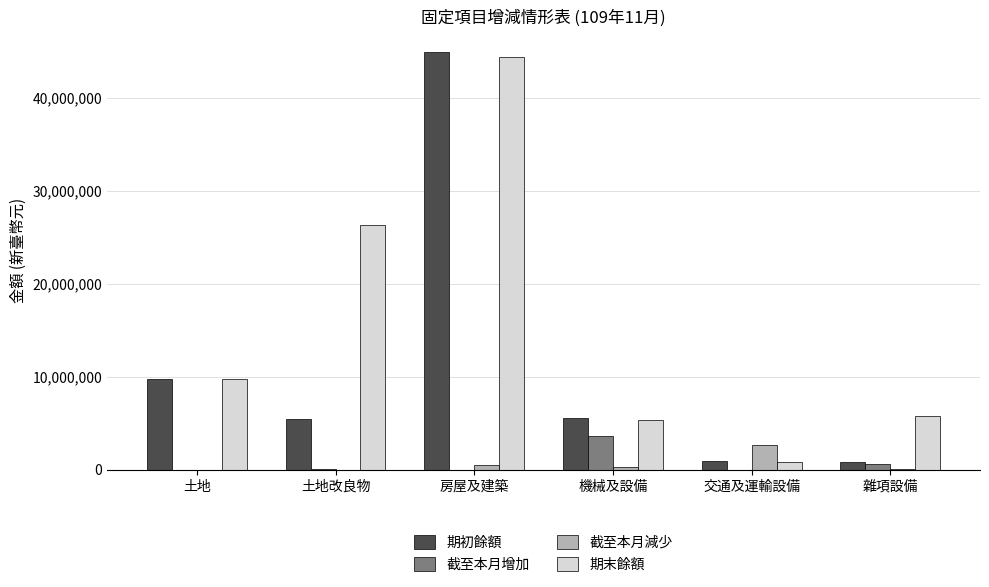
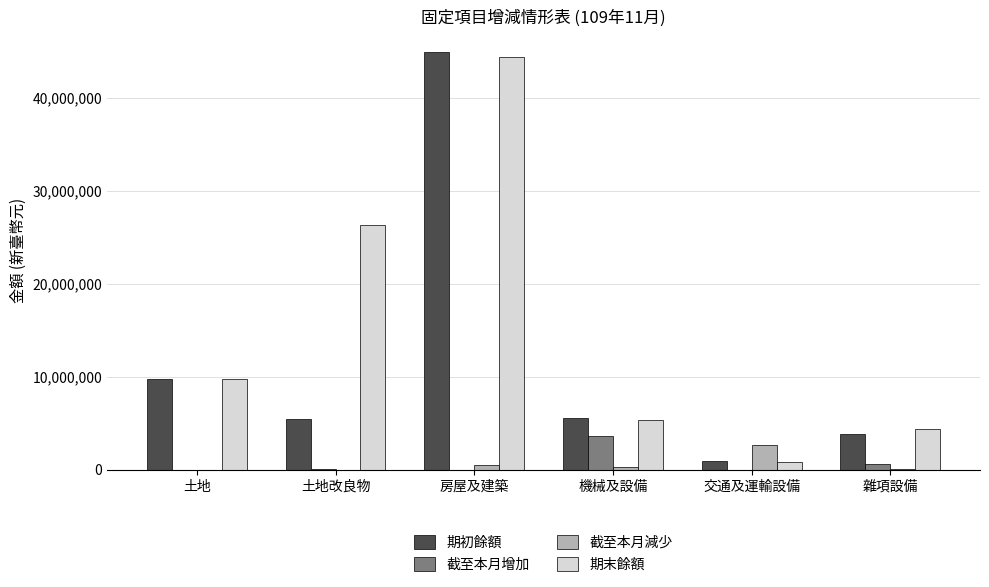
期初餘額, 雜項設備: 1,000,000 -> 4,000,000
期末餘額, 雜項設備: 6,000,000 -> 4,000,000
